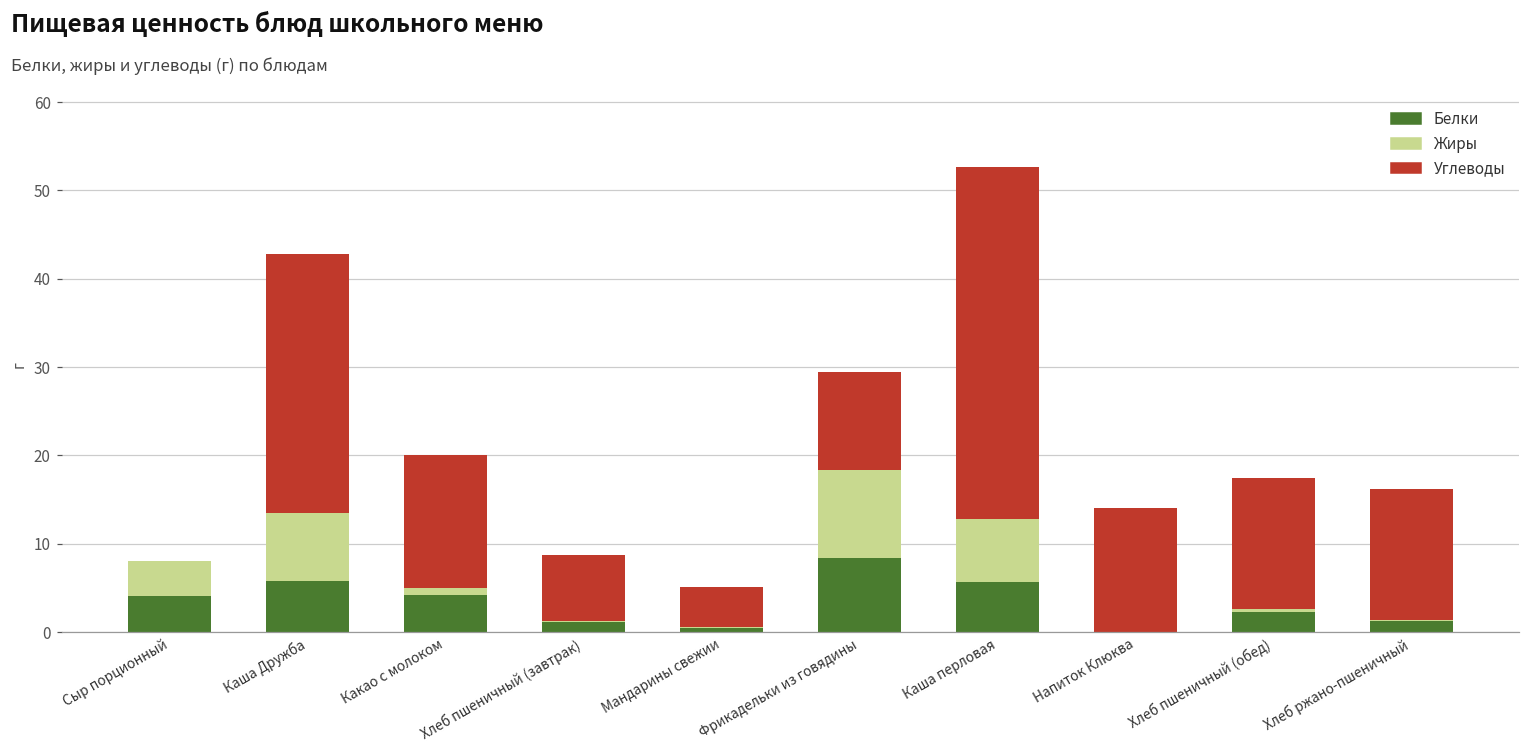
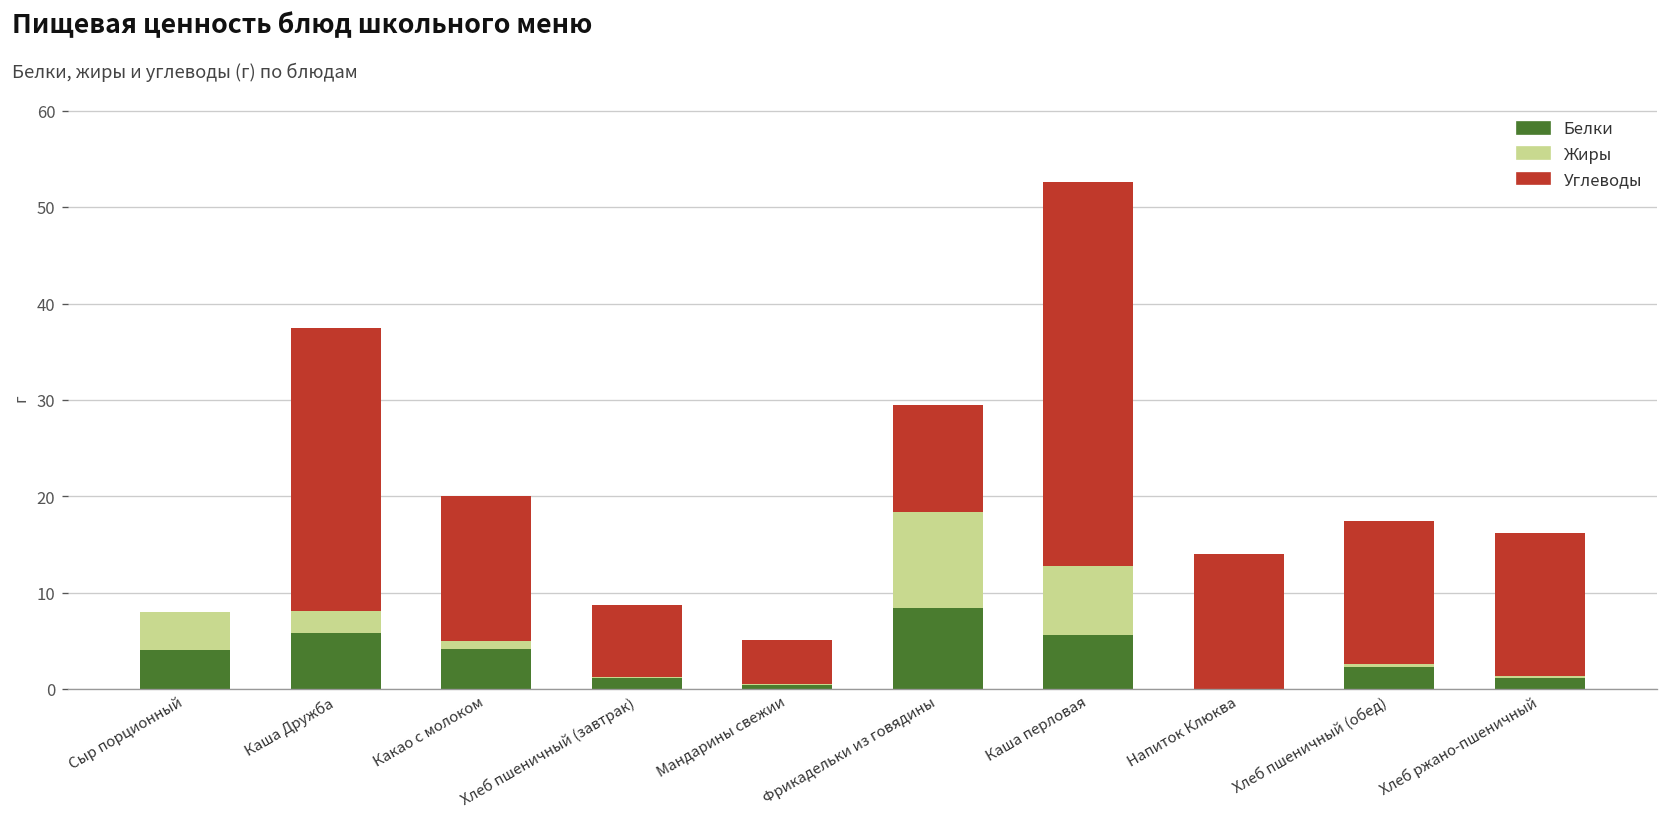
Жиры, Каша Дружба: 8 -> 2
